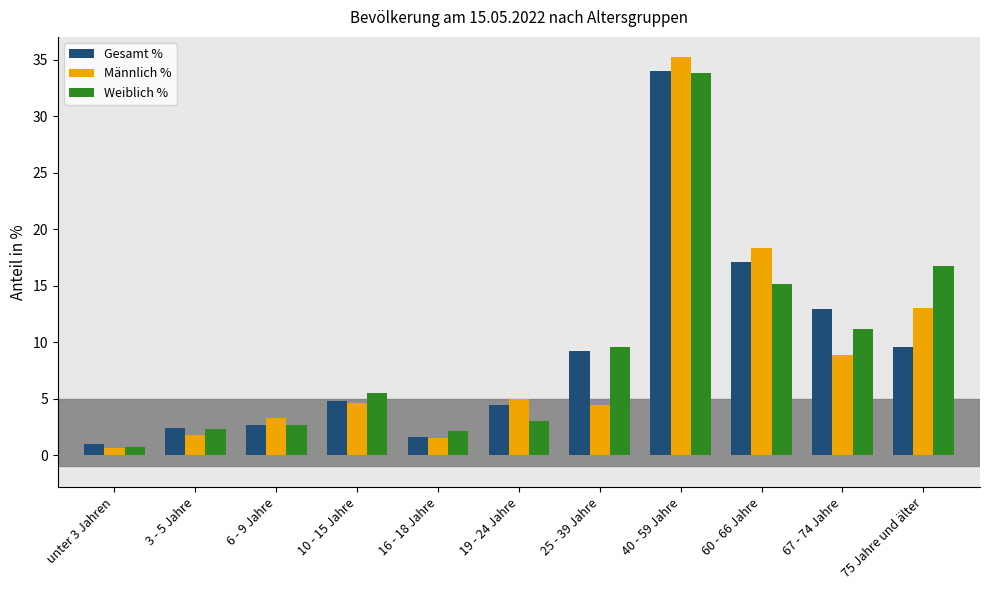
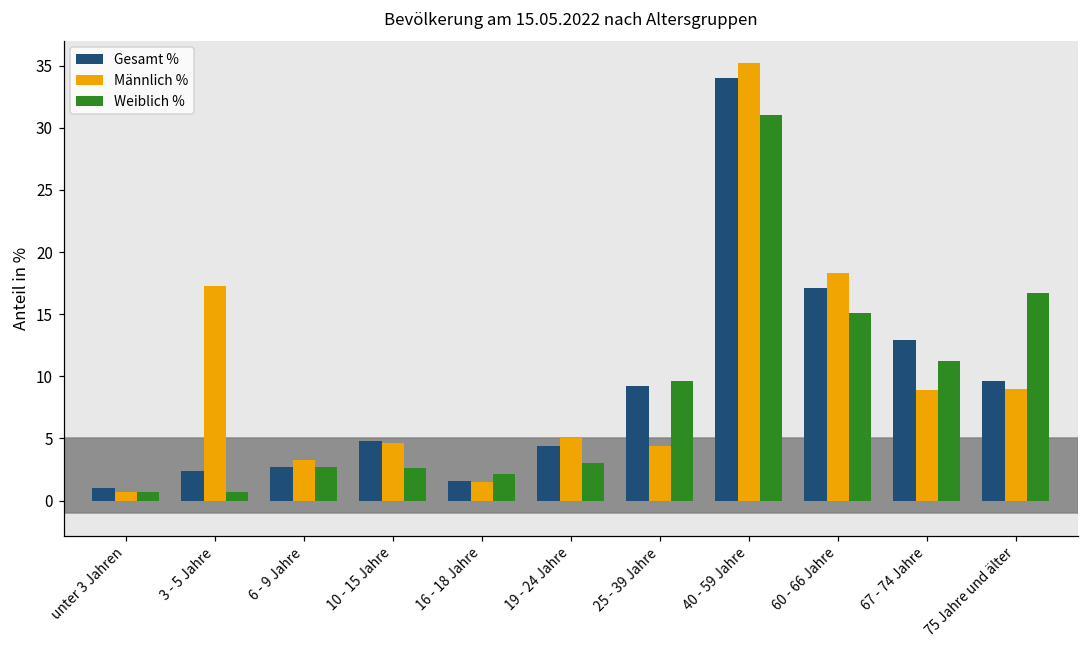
Männlich %, 3 - 5 Jahre: 1.8 -> 17.3
Weiblich %, 3 - 5 Jahre: 2.3 -> 0.7
Weiblich %, 10 - 15 Jahre: 5.5 -> 2.6
Weiblich %, 40 - 59 Jahre: 33.8 -> 31.0
Männlich %, 75 Jahre und älter: 13 -> 9
